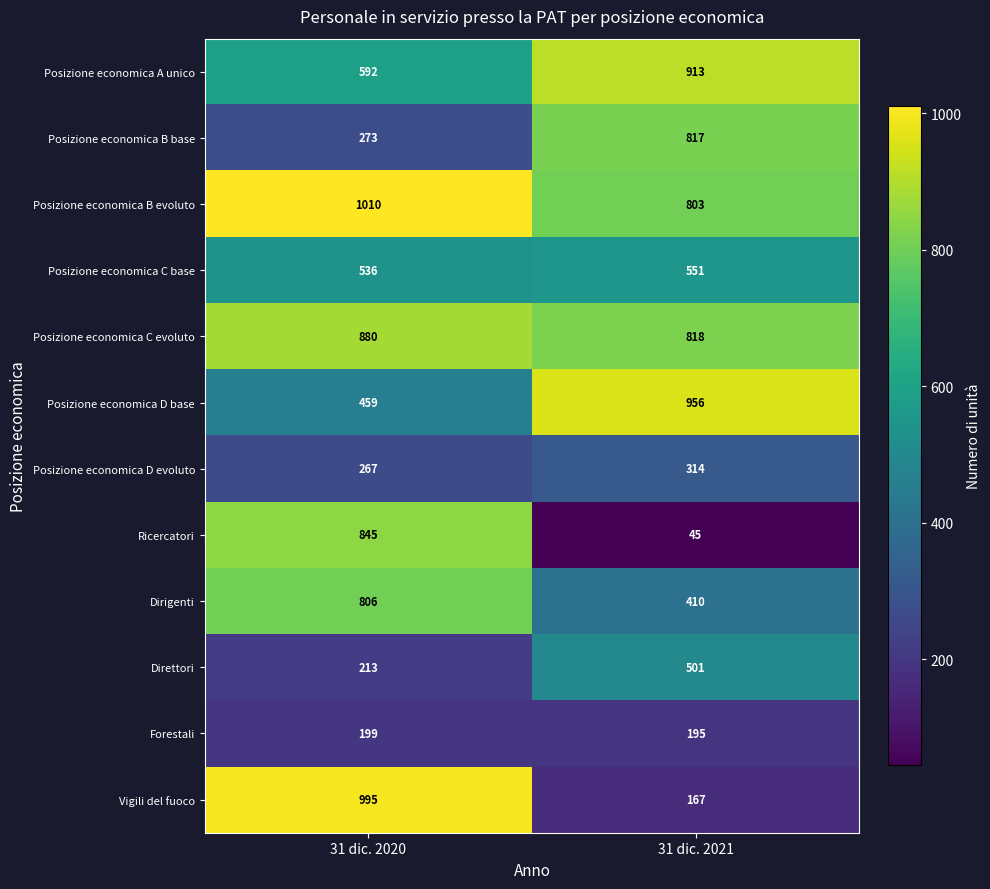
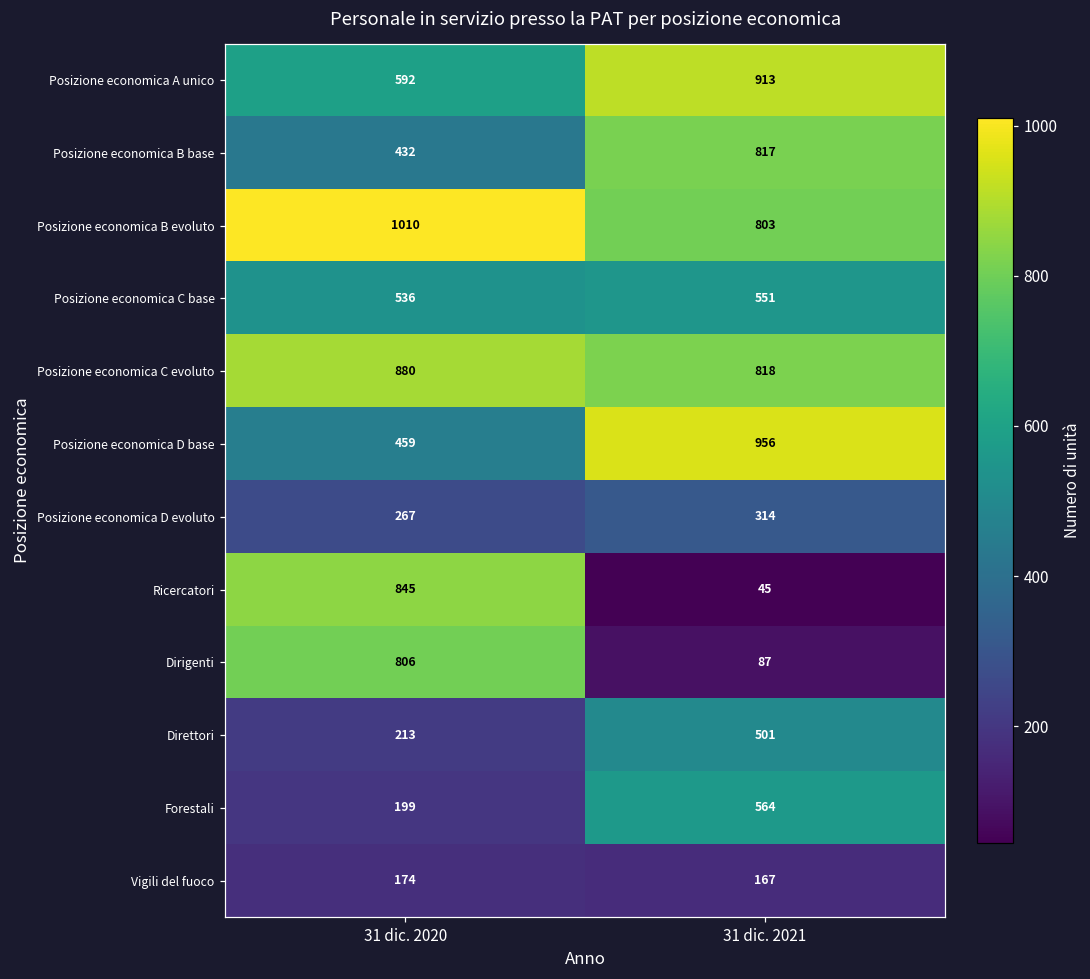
Posizione economica B base, 31 dic. 2020: 273 -> 432
Dirigenti, 31 dic. 2021: 410 -> 87
Forestali, 31 dic. 2021: 195 -> 564
Vigili del fuoco, 31 dic. 2020: 995 -> 174
